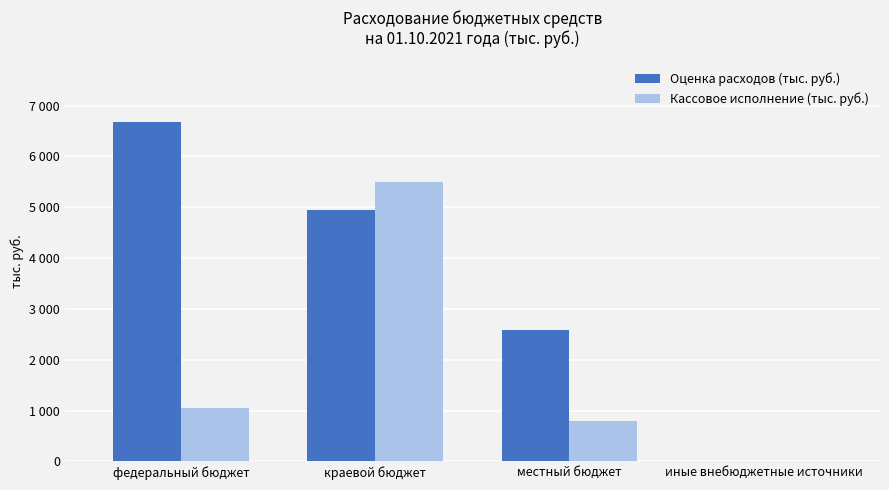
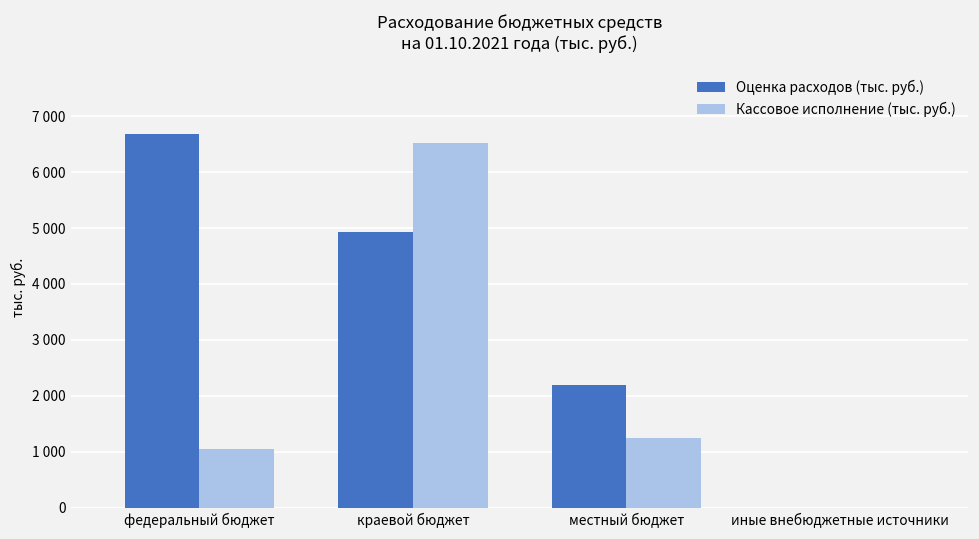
Кассовое исполнение (тыс. руб.), краевой бюджет: 5500 -> 6500
Оценка расходов (тыс. руб.), местный бюджет: 2600 -> 2200
Кассовое исполнение (тыс. руб.), местный бюджет: 800 -> 1200
